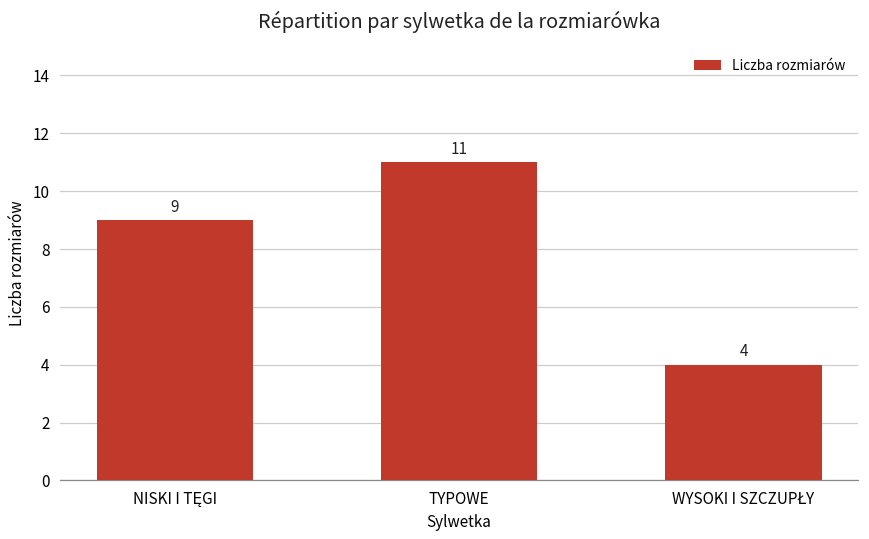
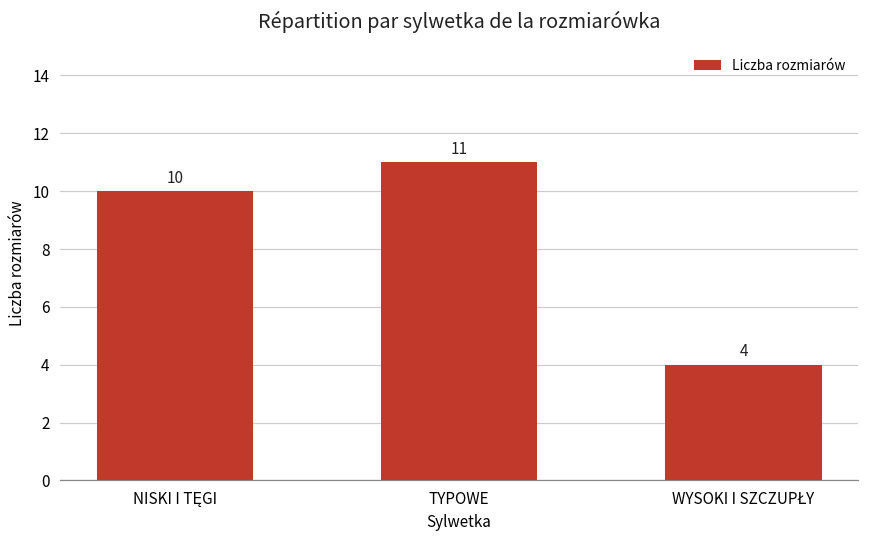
NISKI I TĘGI: 9 -> 10
